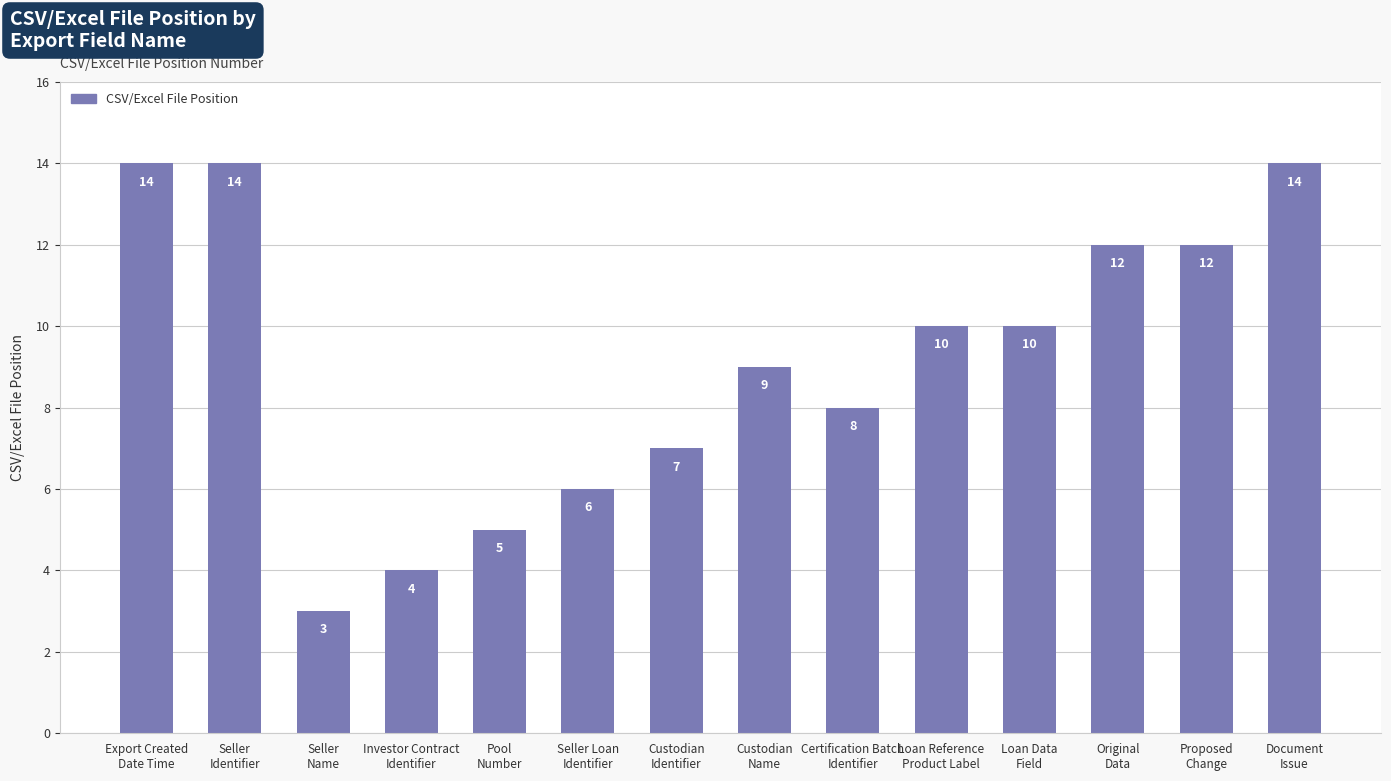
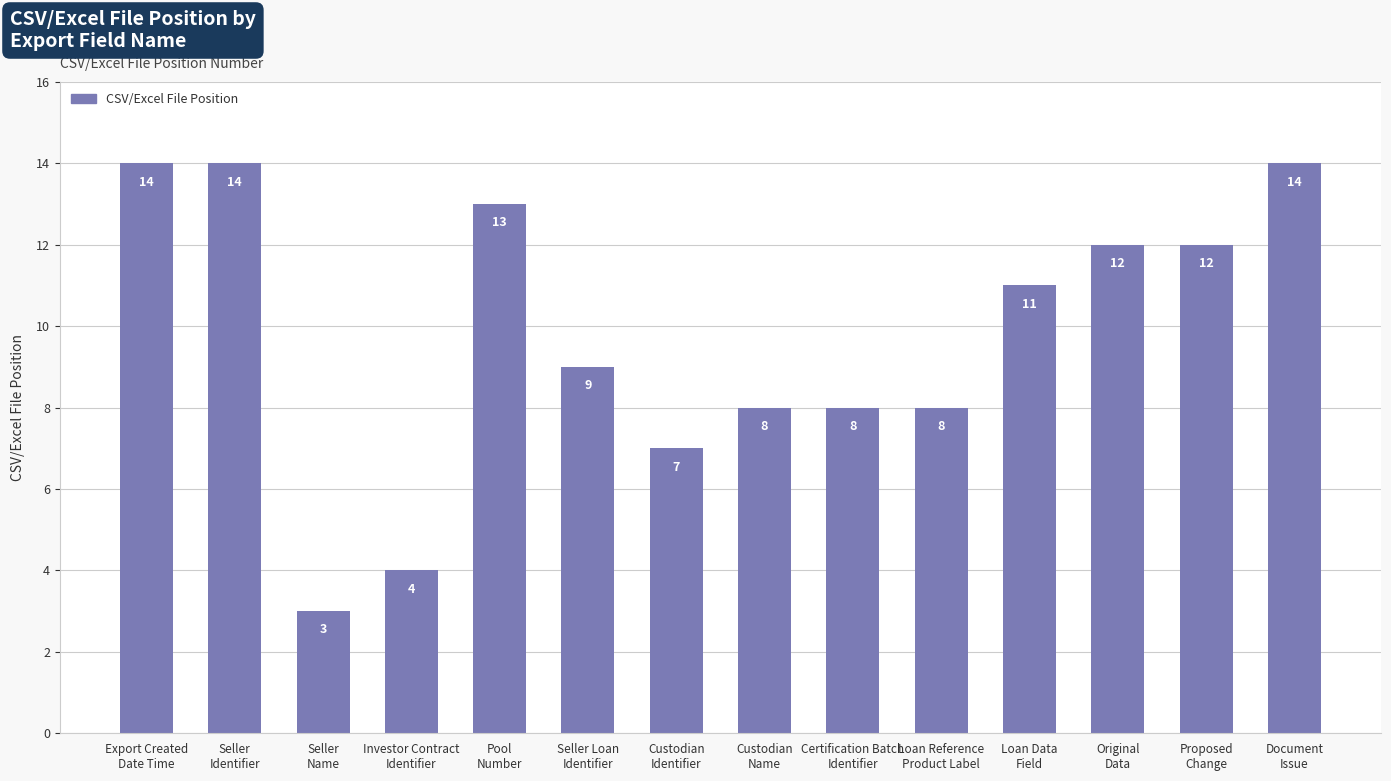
Pool Number: 5 -> 13
Seller Loan Identifier: 6 -> 9
Custodian Name: 9 -> 8
Loan Reference Product Label: 10 -> 8
Loan Data Field: 10 -> 11
